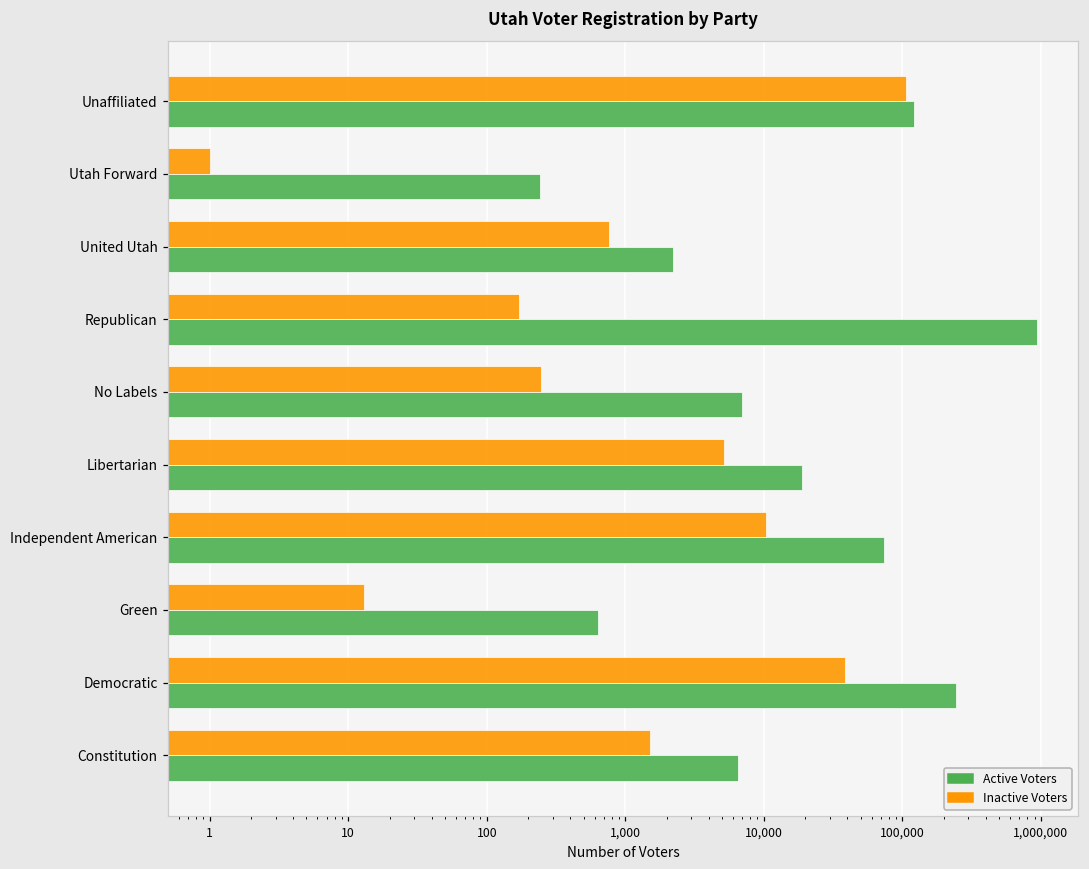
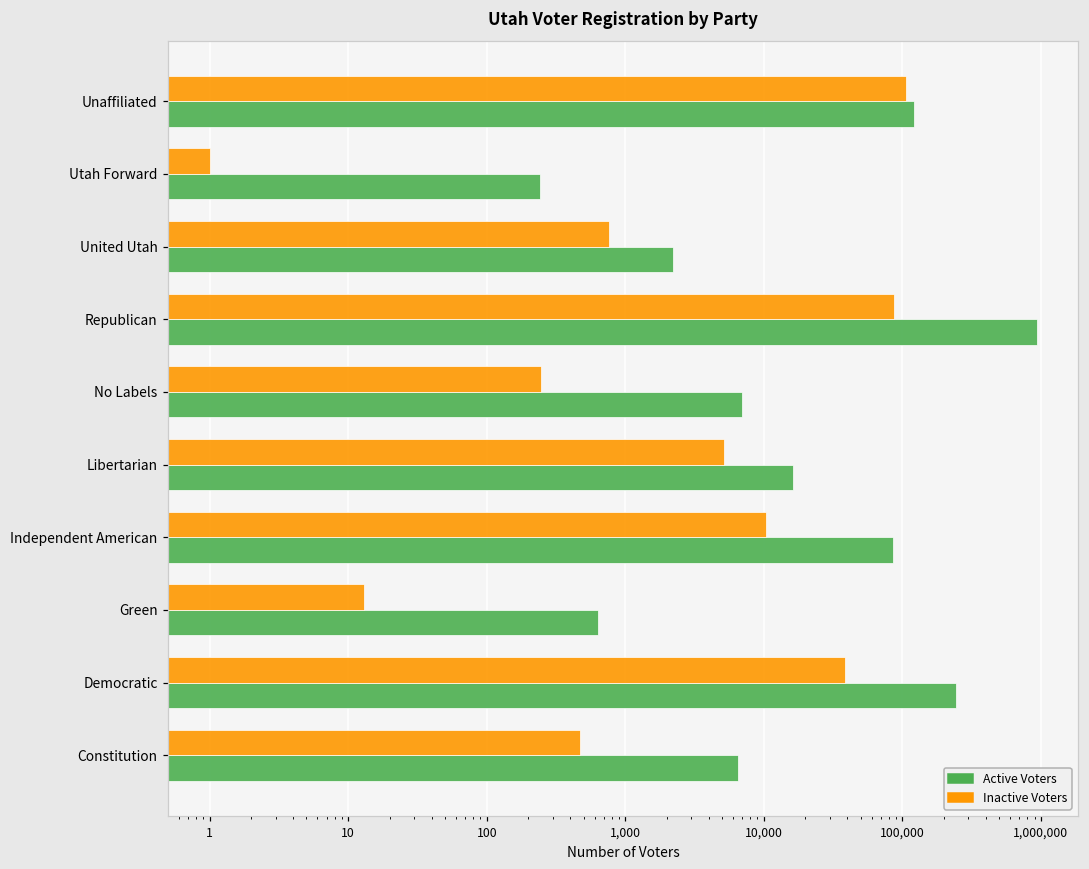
Inactive Voters, Republican: 170 -> 90,000
Active Voters, Libertarian: 19,000 -> 16,000
Active Voters, Independent American: 70,000 -> 90,000
Inactive Voters, Constitution: 1,500 -> 470
